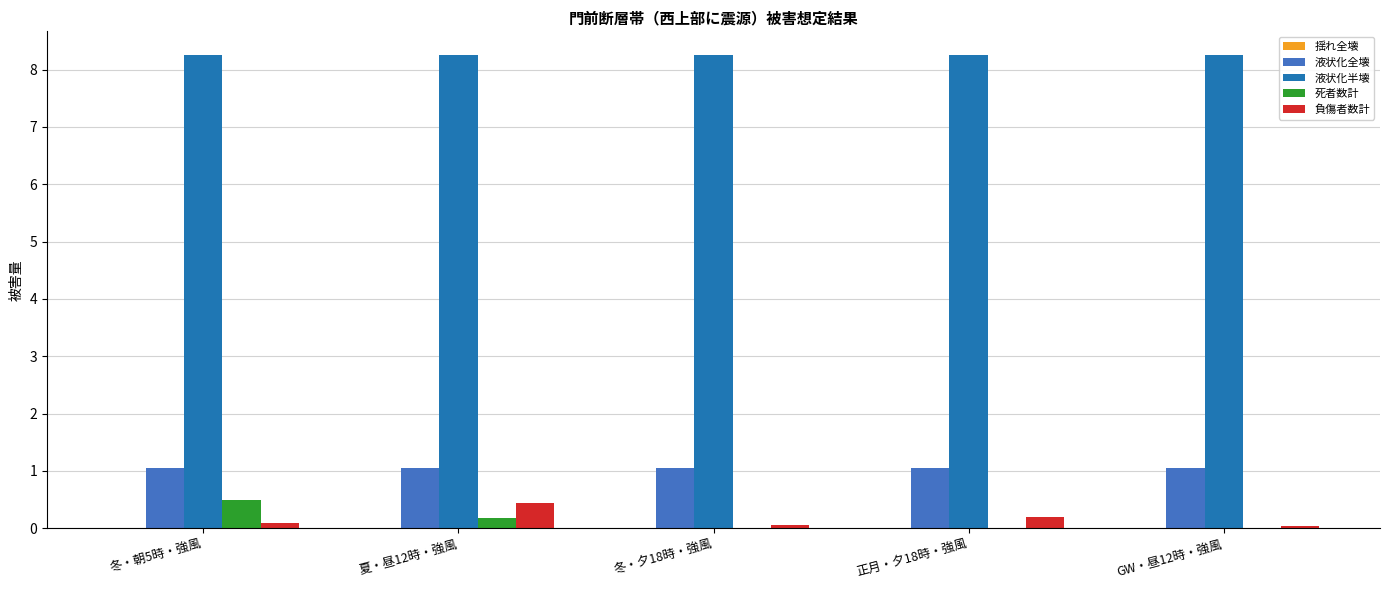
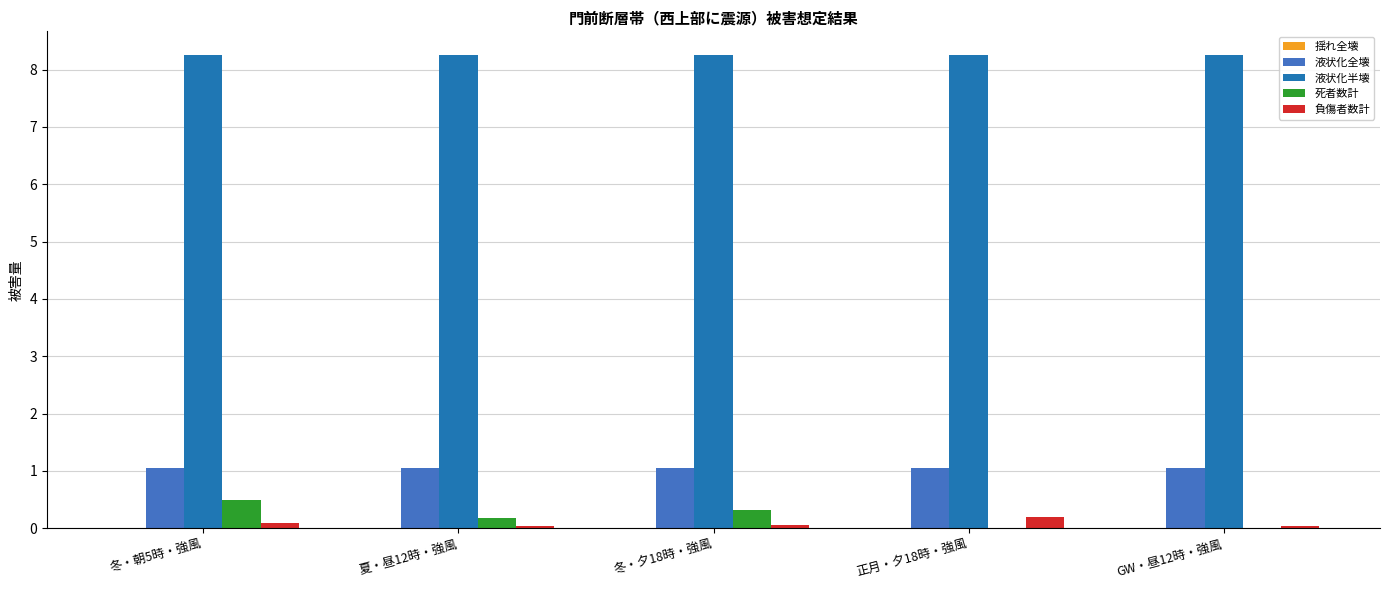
負傷者数計, 夏・昼12時・強風: 0.4 -> 0.0
死者数計, 冬・夕18時・強風: 0.0 -> 0.3
